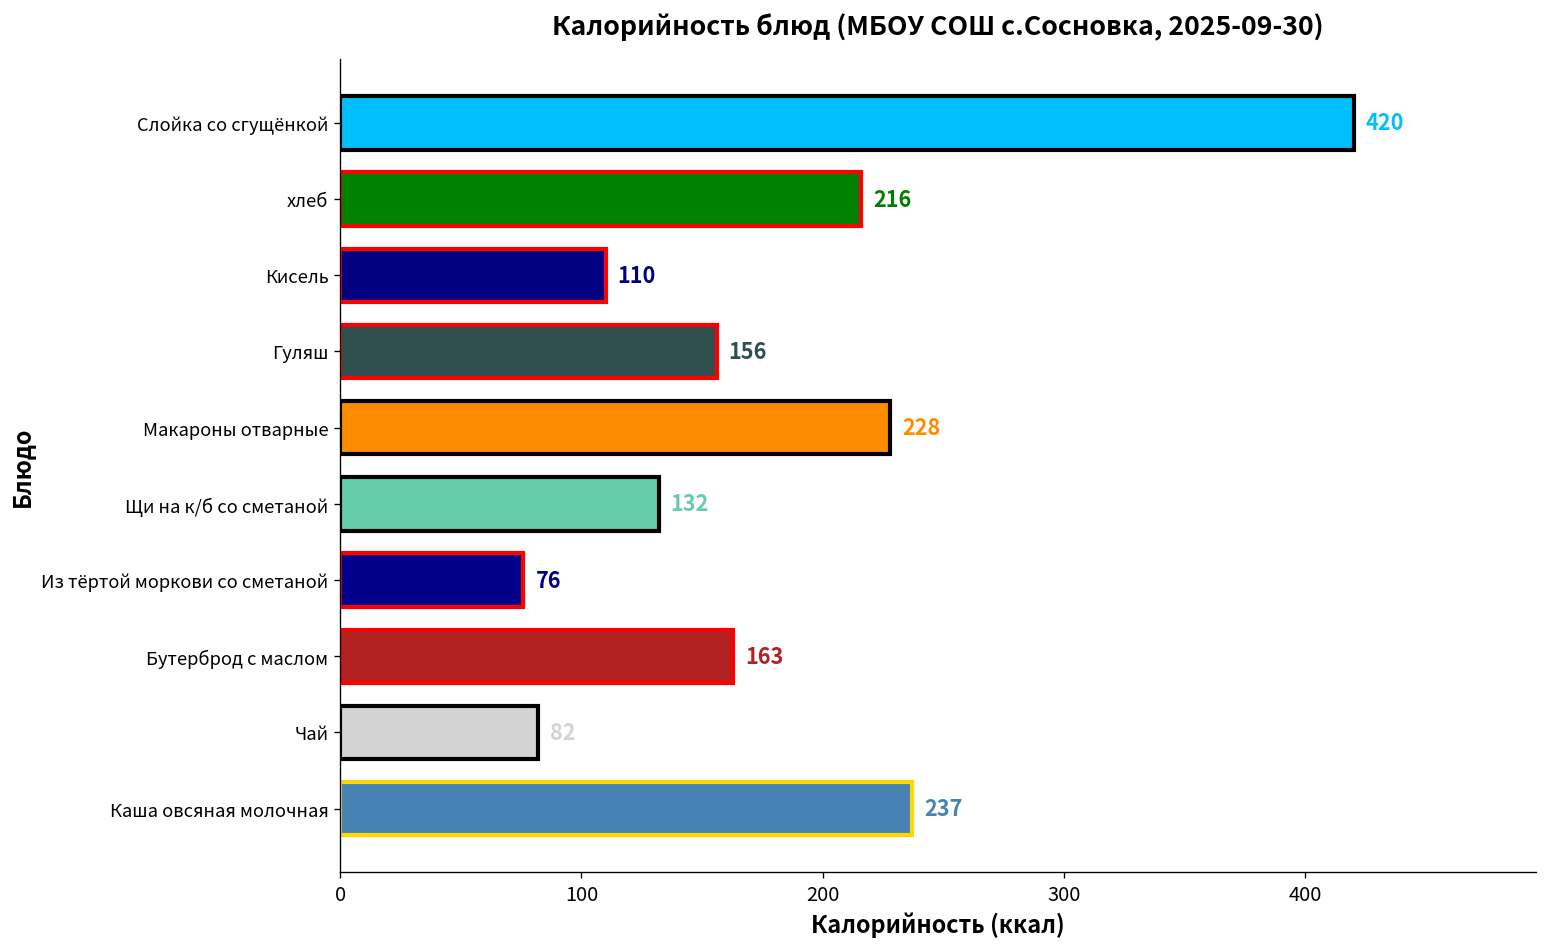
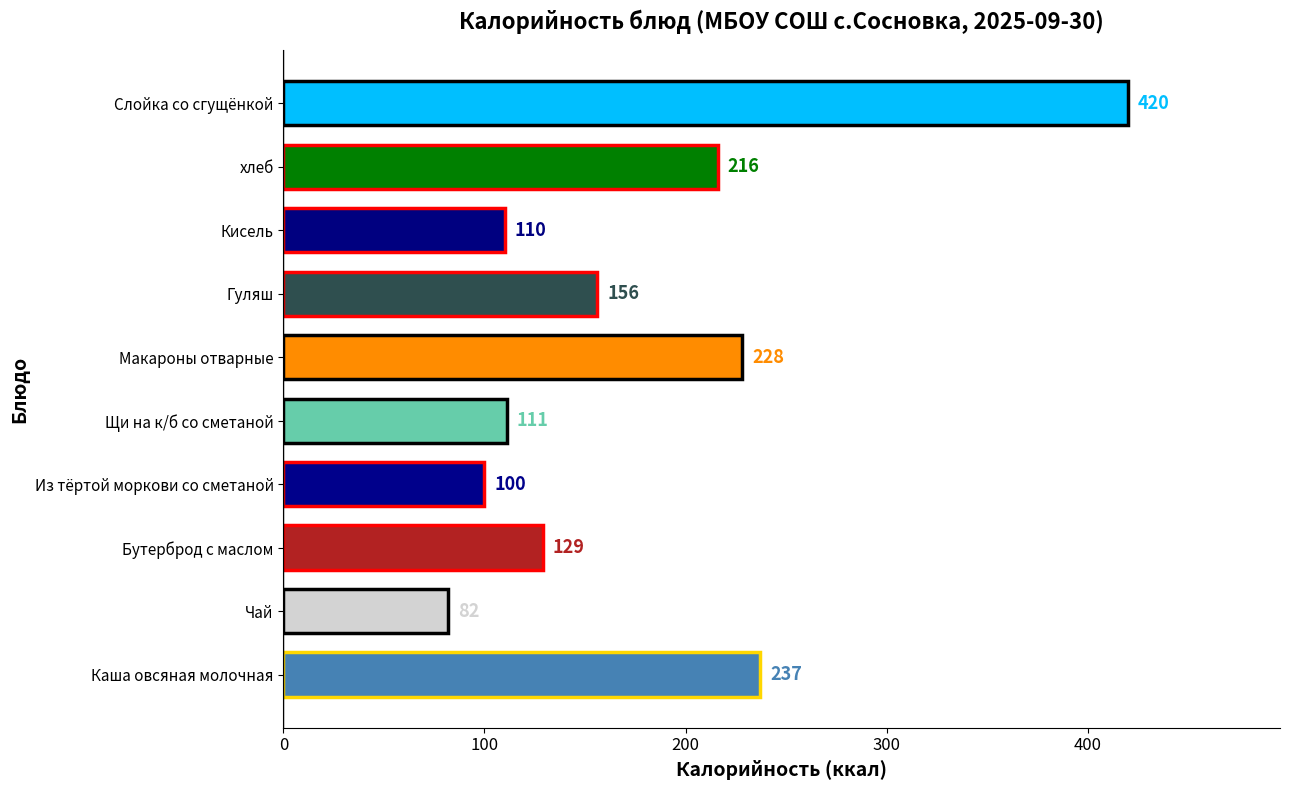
Щи на к/б со сметаной: 132 -> 111
Из тёртой моркови со сметаной: 76 -> 100
Бутерброд с маслом: 163 -> 129
